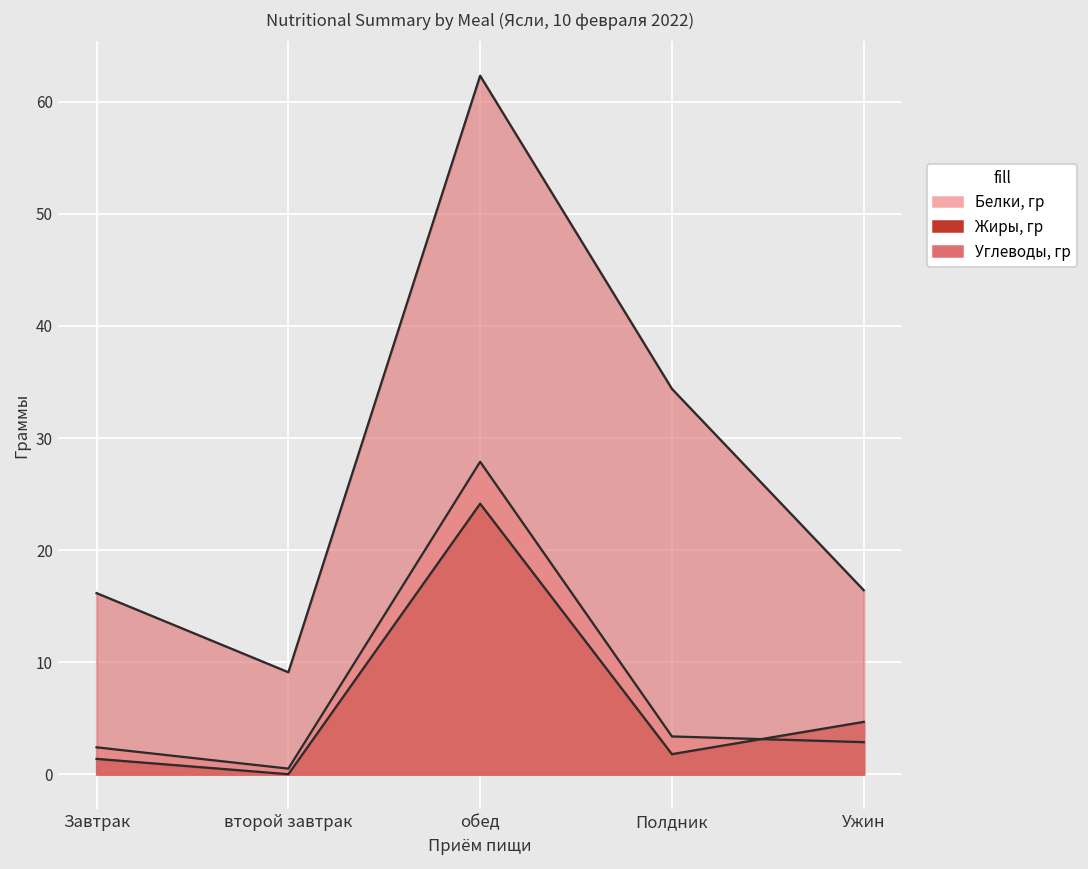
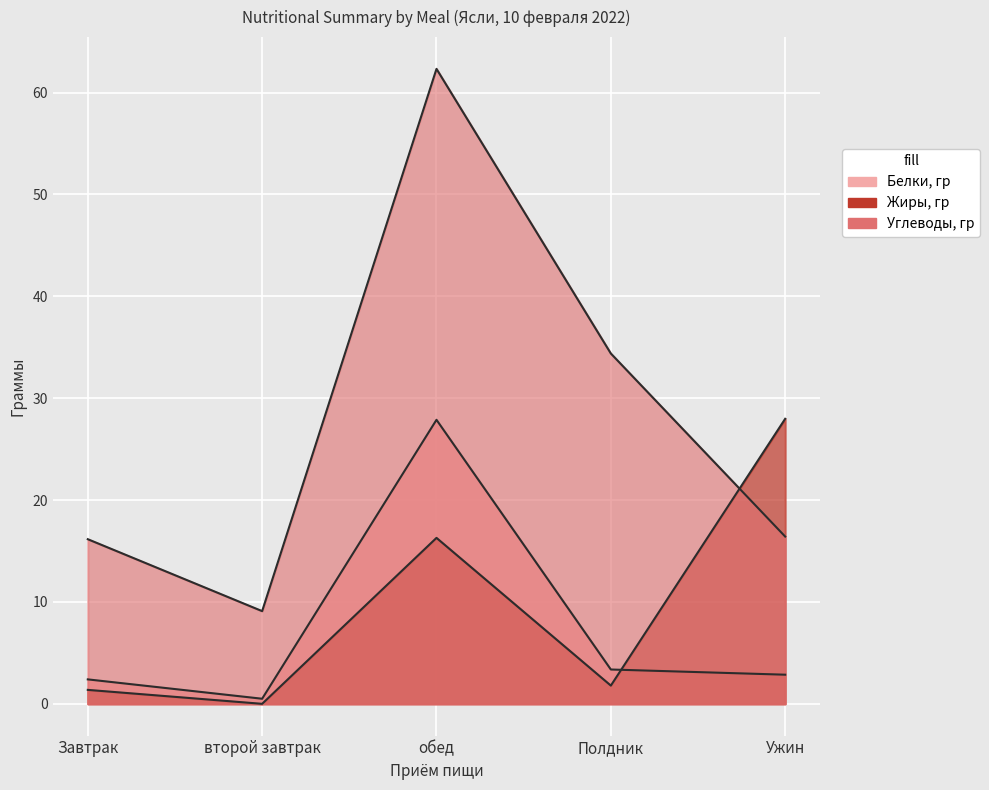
Жиры, гр, обед: 24.1 -> 16.3
Жиры, гр, Ужин: 4.7 -> 28.0
